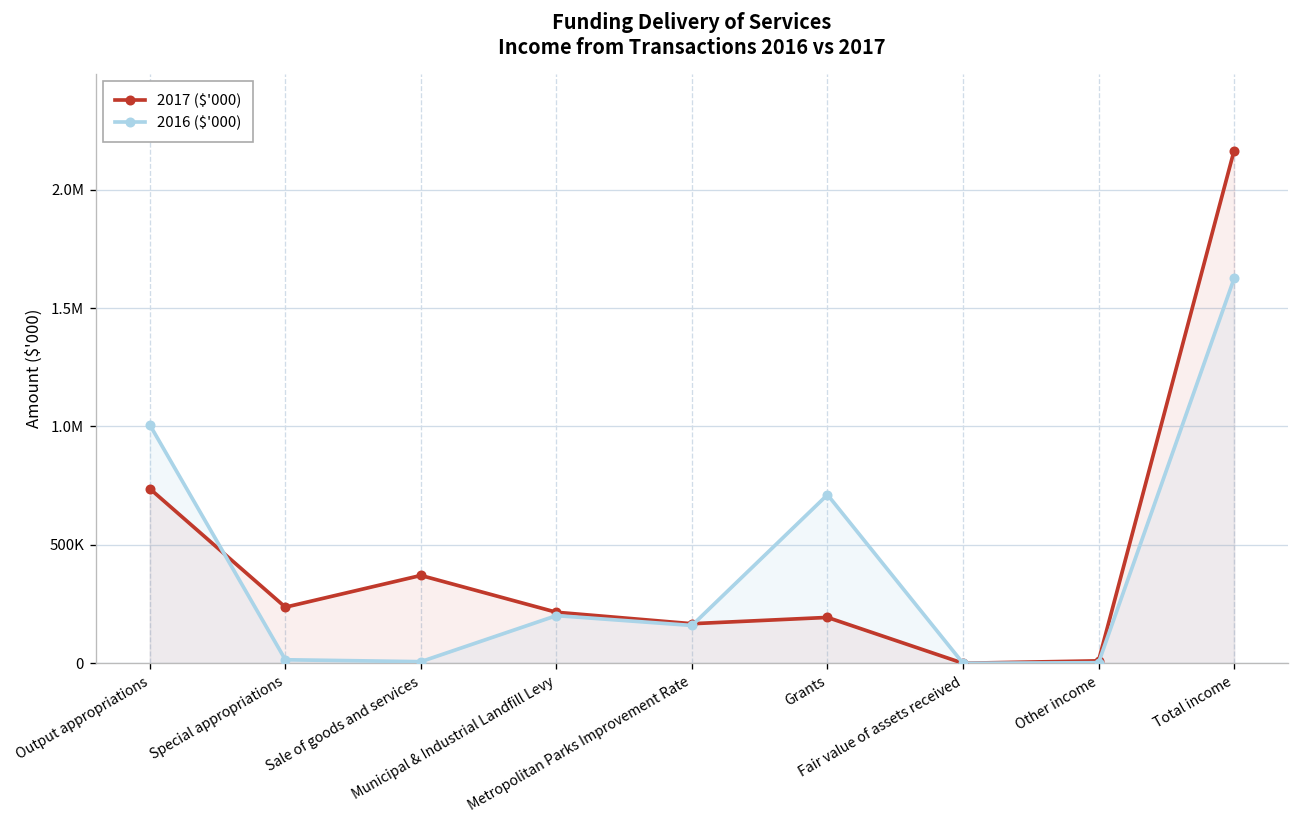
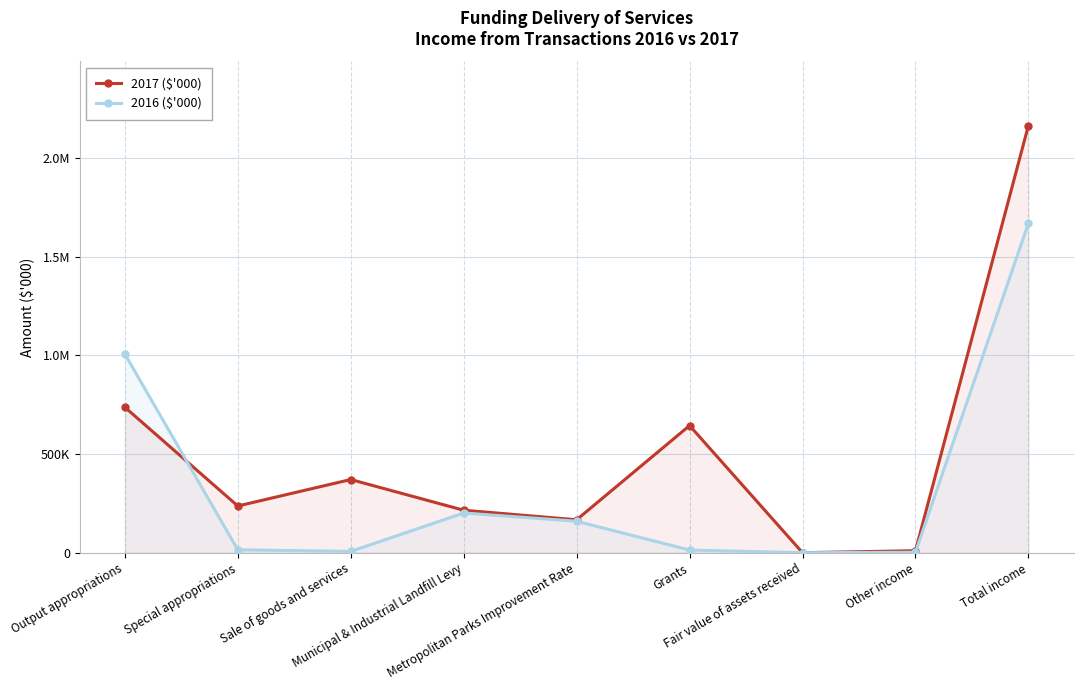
2017 ($'000), Grants: 190000 -> 640000
2016 ($'000), Grants: 710000 -> 10000
2016 ($'000), Total income: 1620000 -> 1670000
